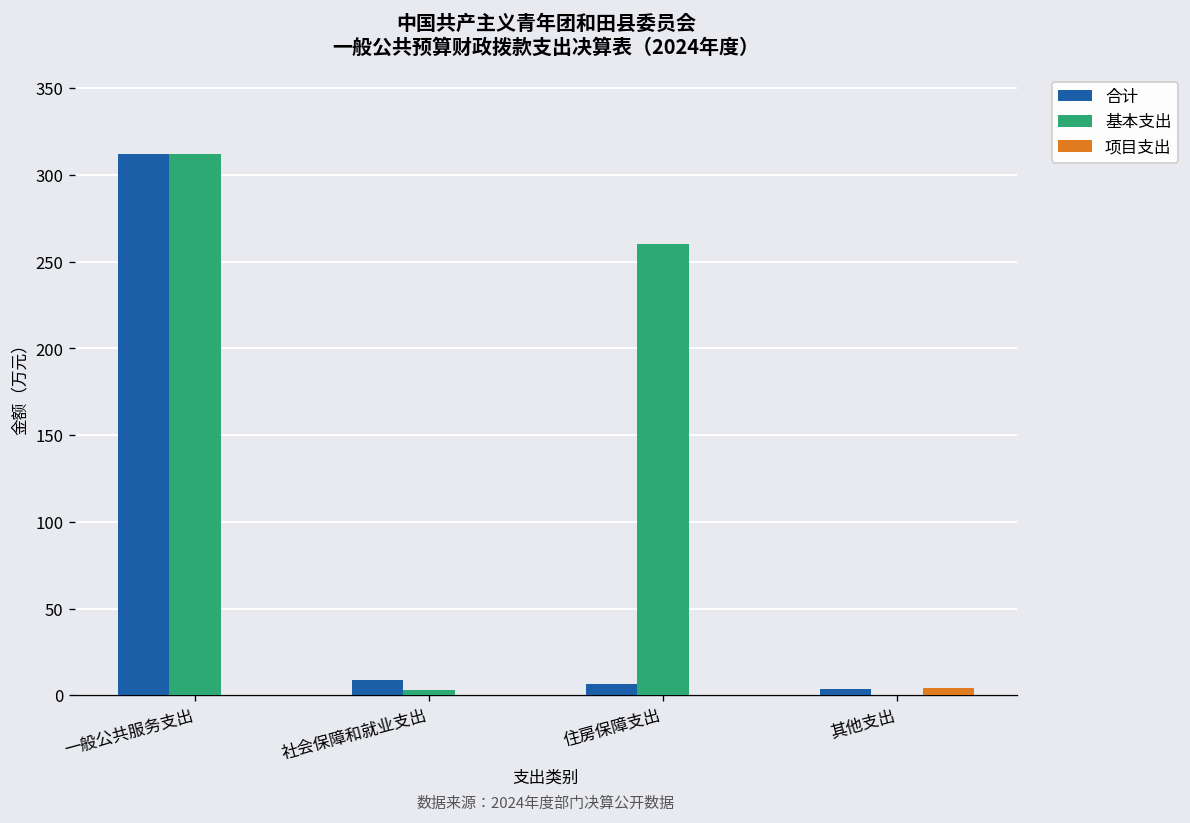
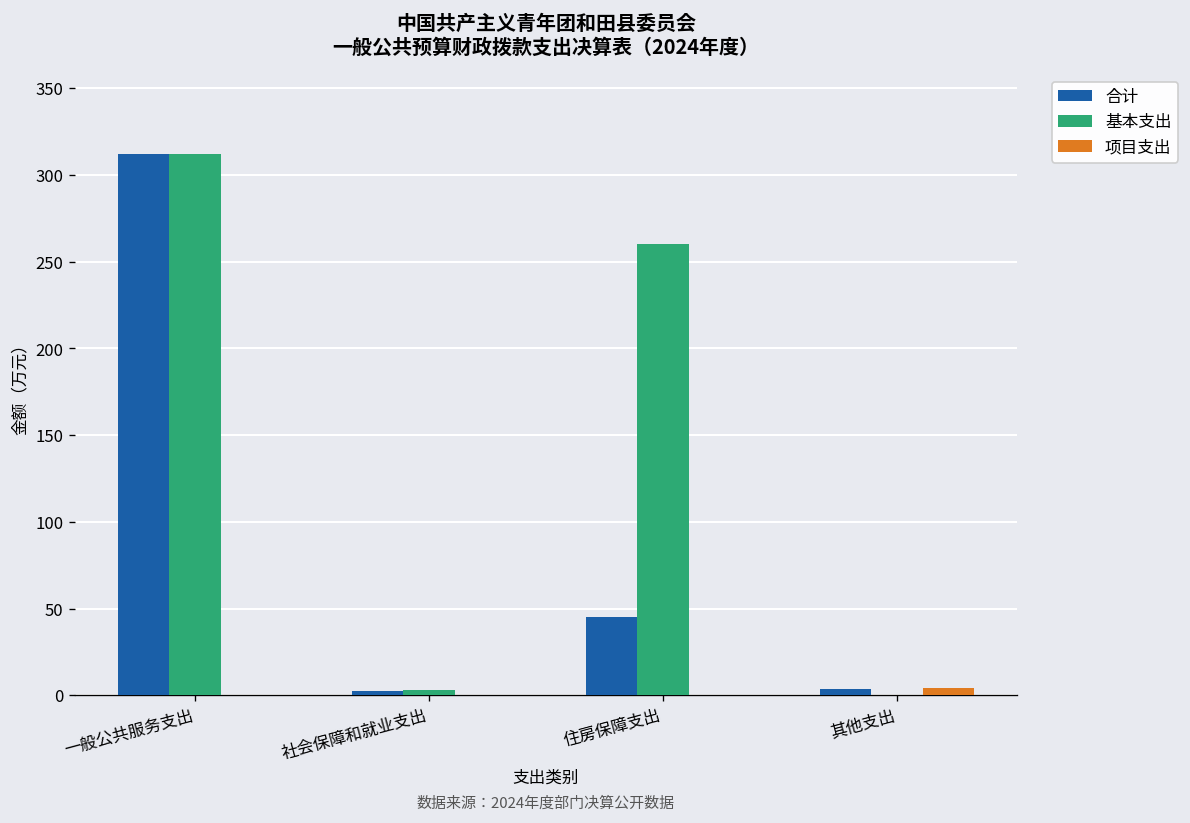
合计, 社会保障和就业支出: 9 -> 3
合计, 住房保障支出: 7 -> 45
